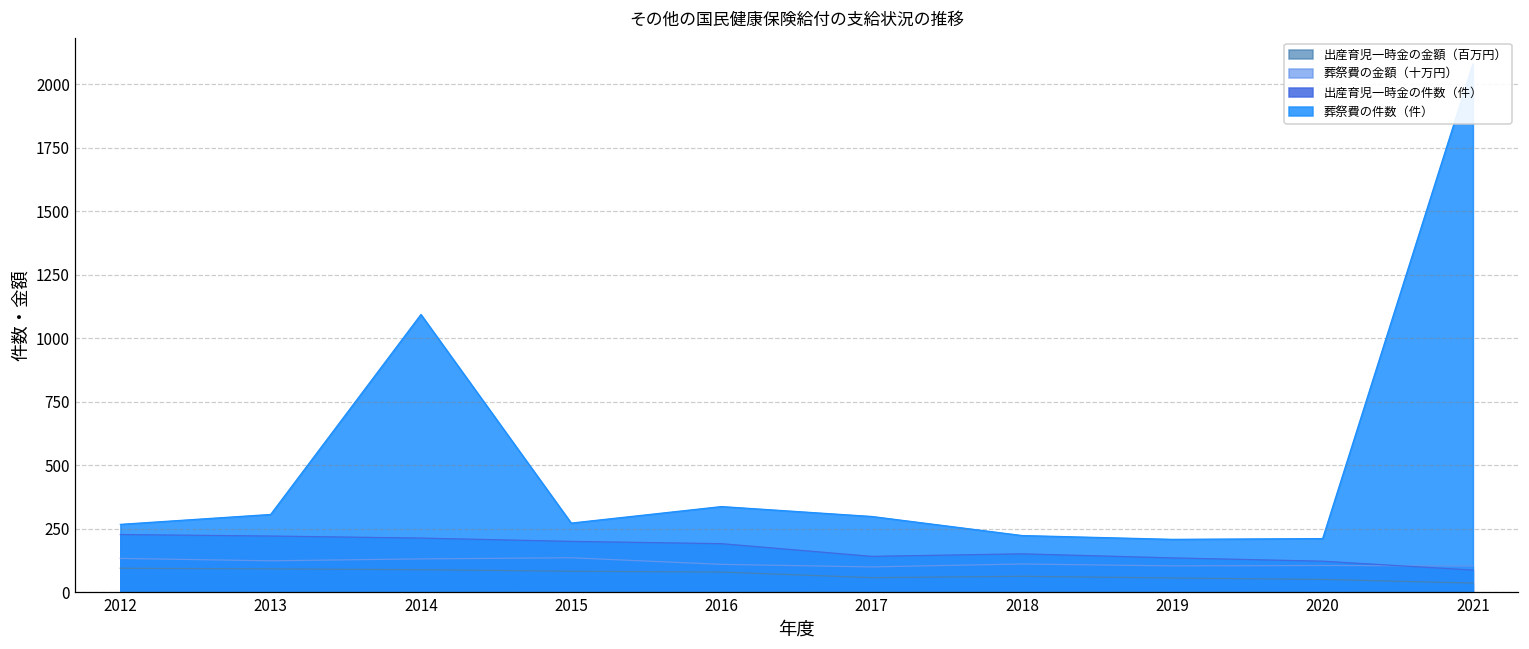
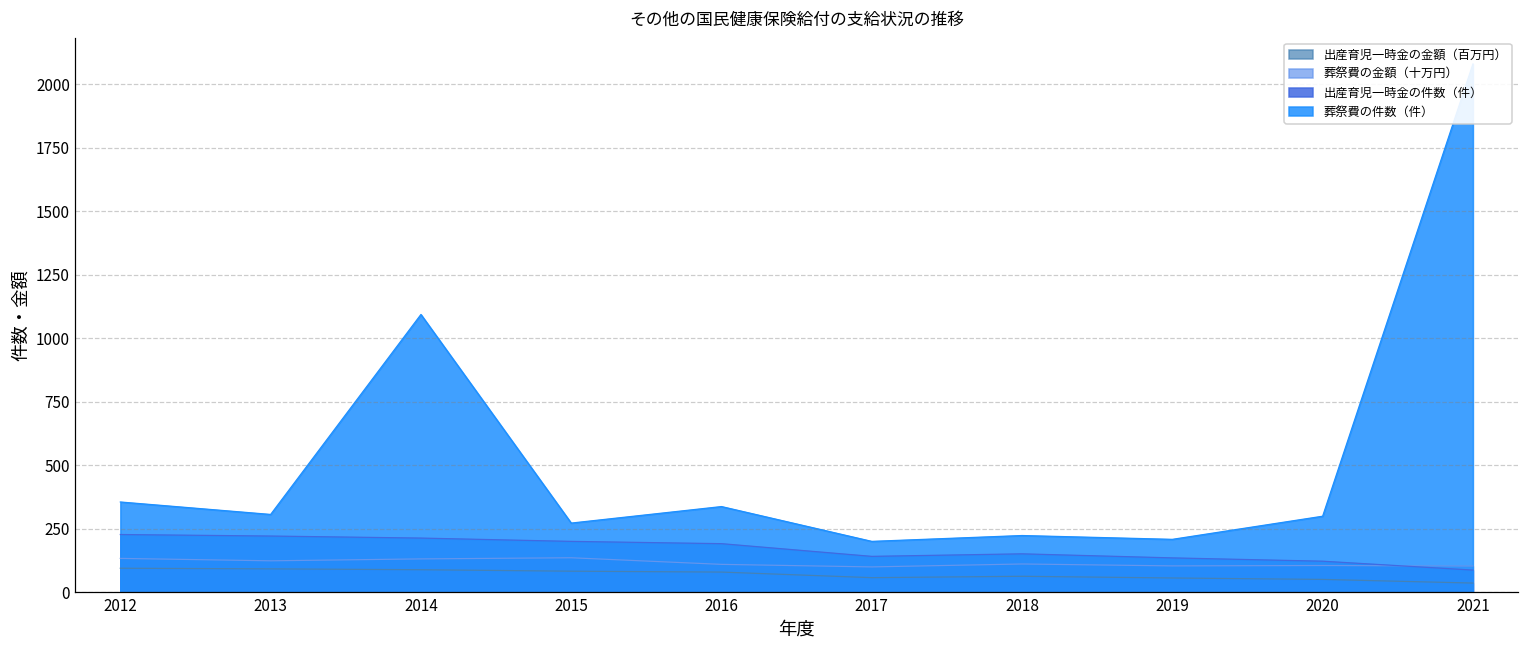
葬祭費の件数（件）, 2012: 270 -> 360
葬祭費の件数（件）, 2017: 300 -> 200
葬祭費の件数（件）, 2020: 210 -> 300
